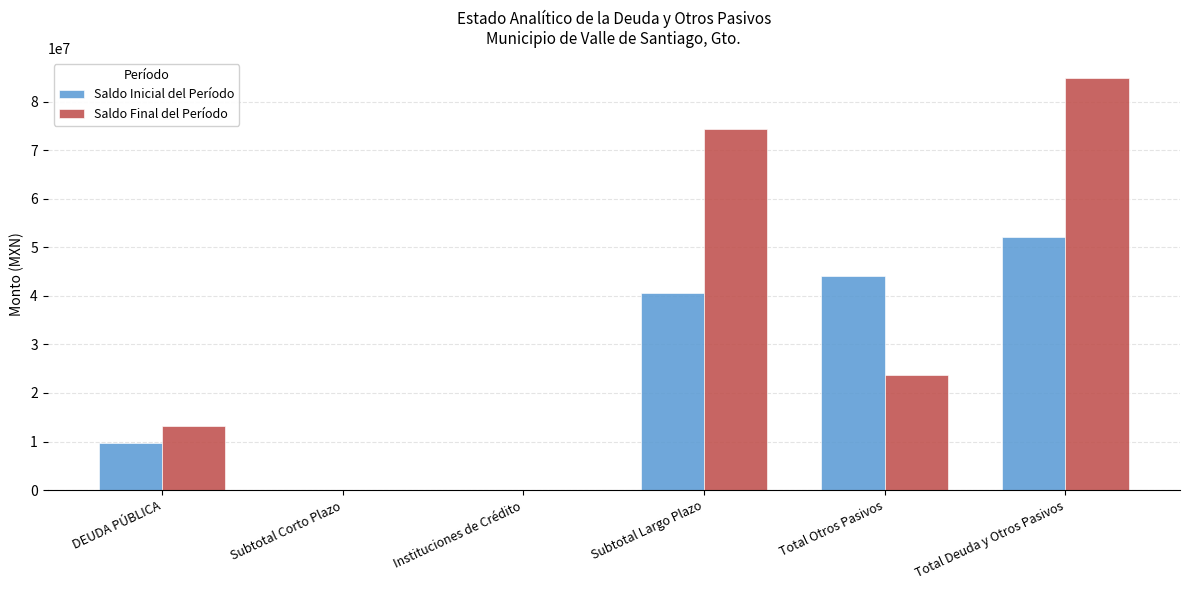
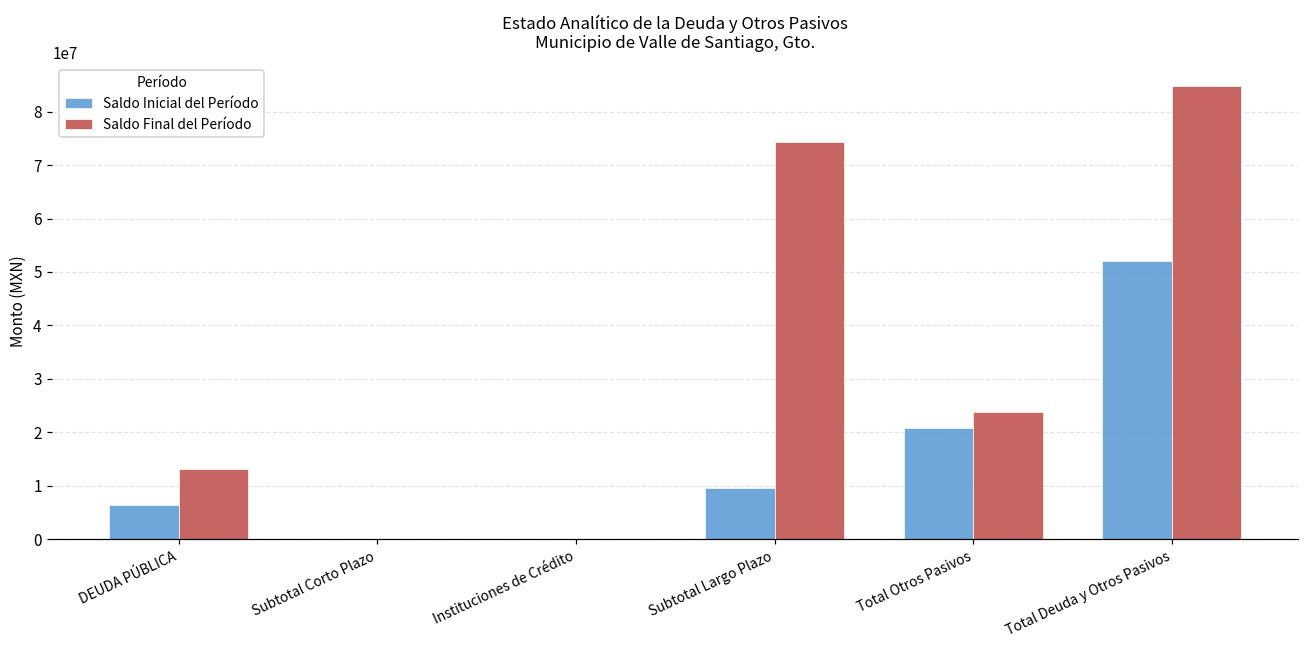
Saldo Inicial del Período, DEUDA PÚBLICA: 10000000 -> 6000000
Saldo Inicial del Período, Subtotal Largo Plazo: 40000000 -> 10000000
Saldo Inicial del Período, Total Otros Pasivos: 44000000 -> 21000000
